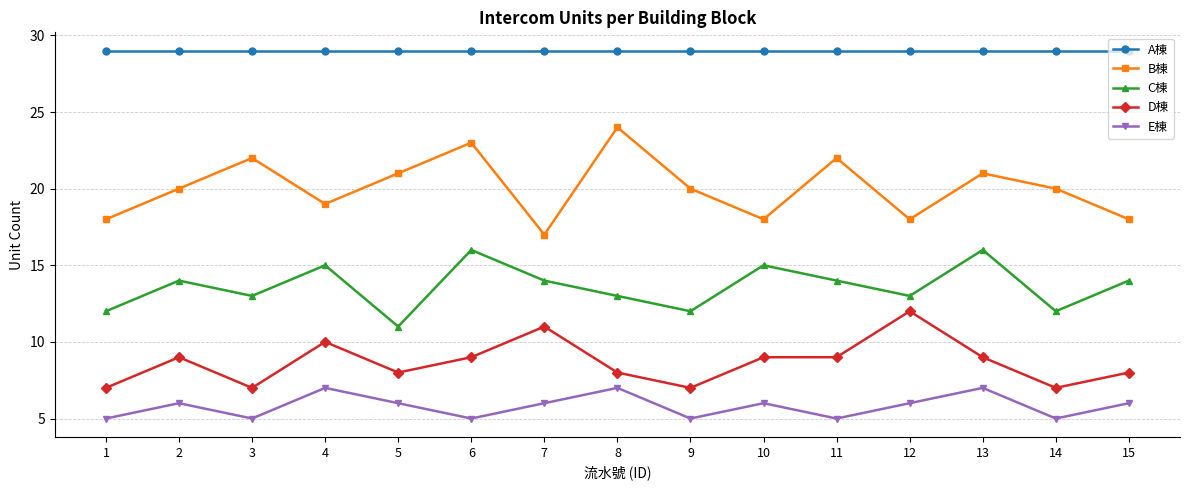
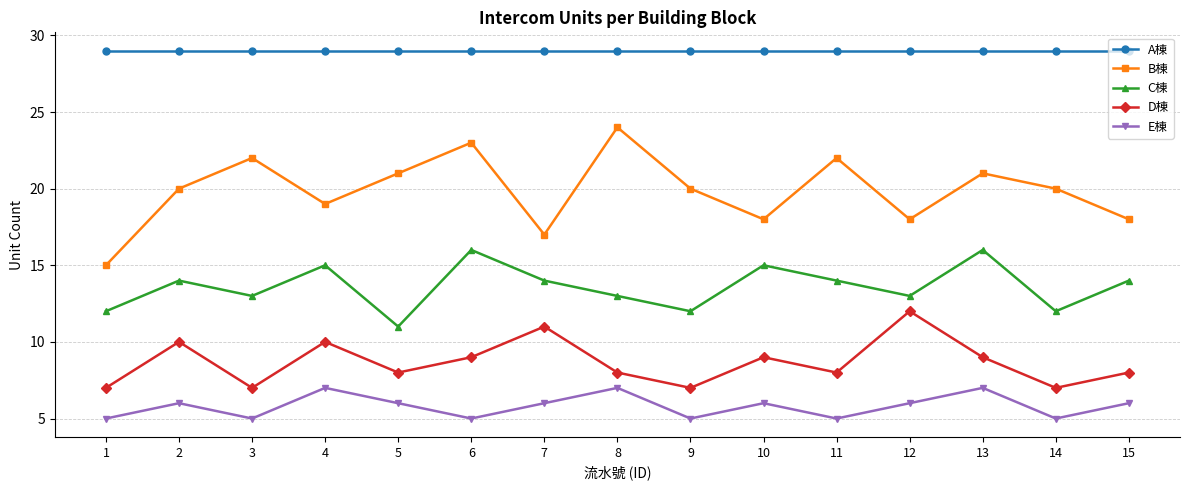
B棟, 1: 18 -> 15
D棟, 2: 9 -> 10
D棟, 11: 9 -> 8
